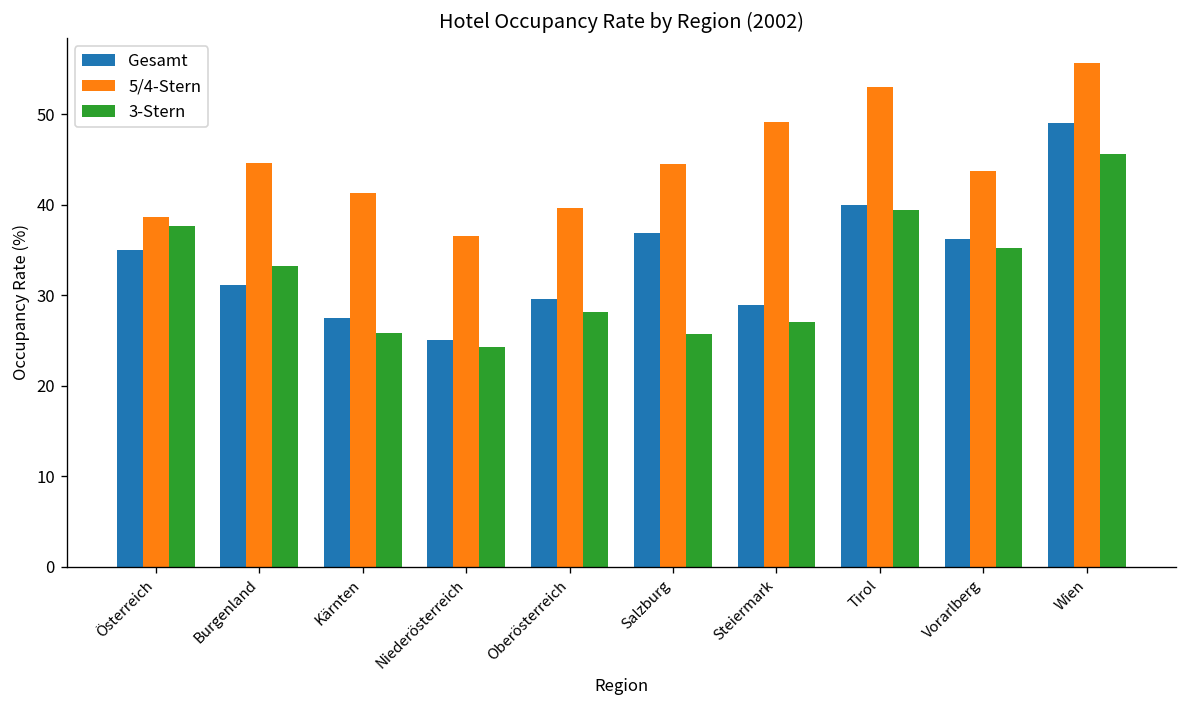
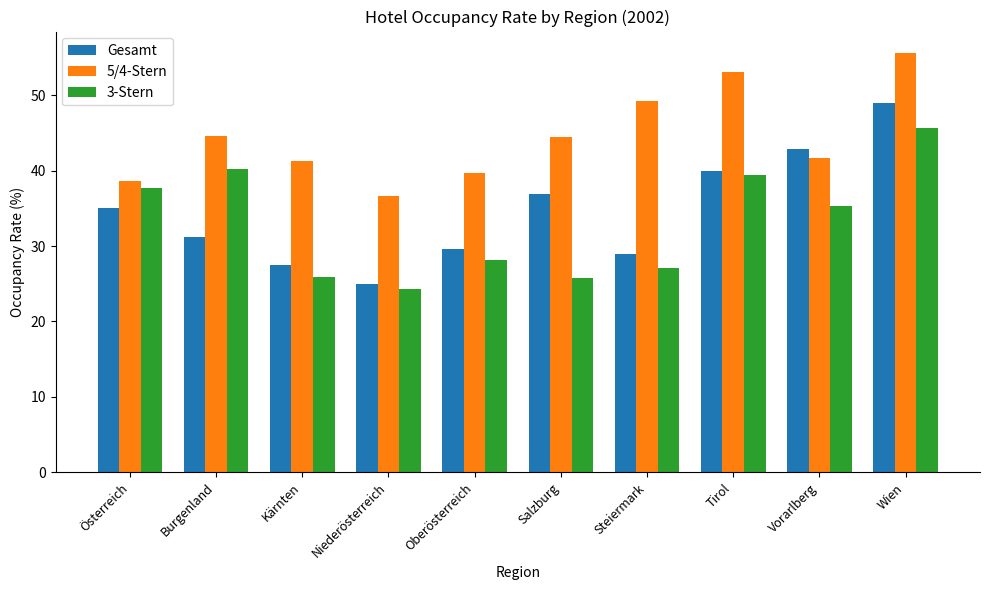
3-Stern, Burgenland: 33 -> 40
Gesamt, Vorarlberg: 36 -> 43
5/4-Stern, Vorarlberg: 44 -> 42
